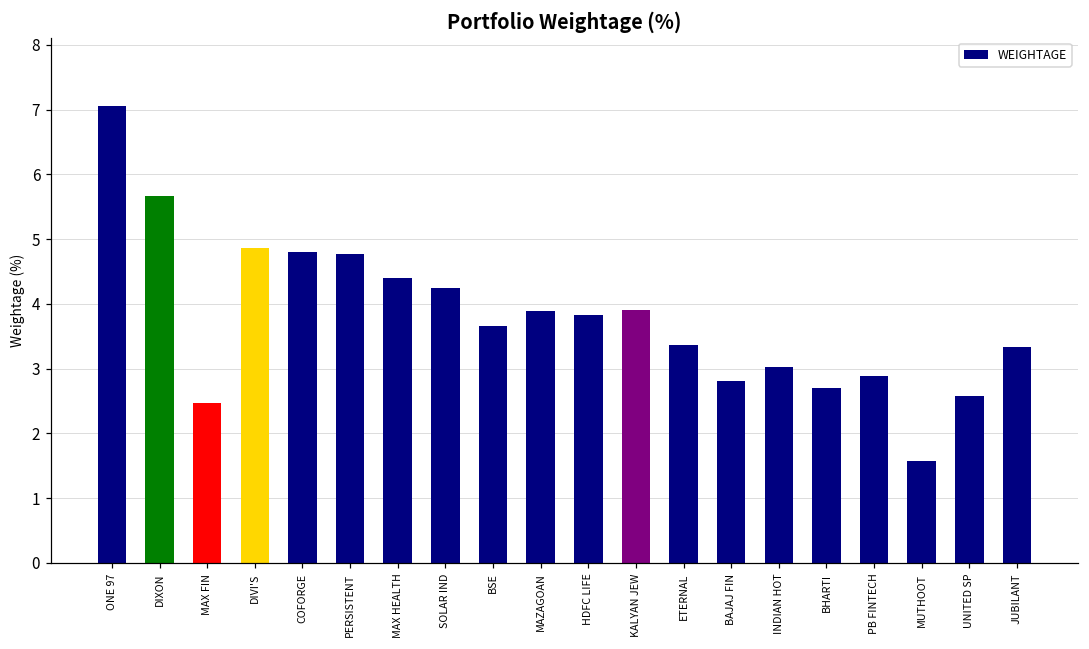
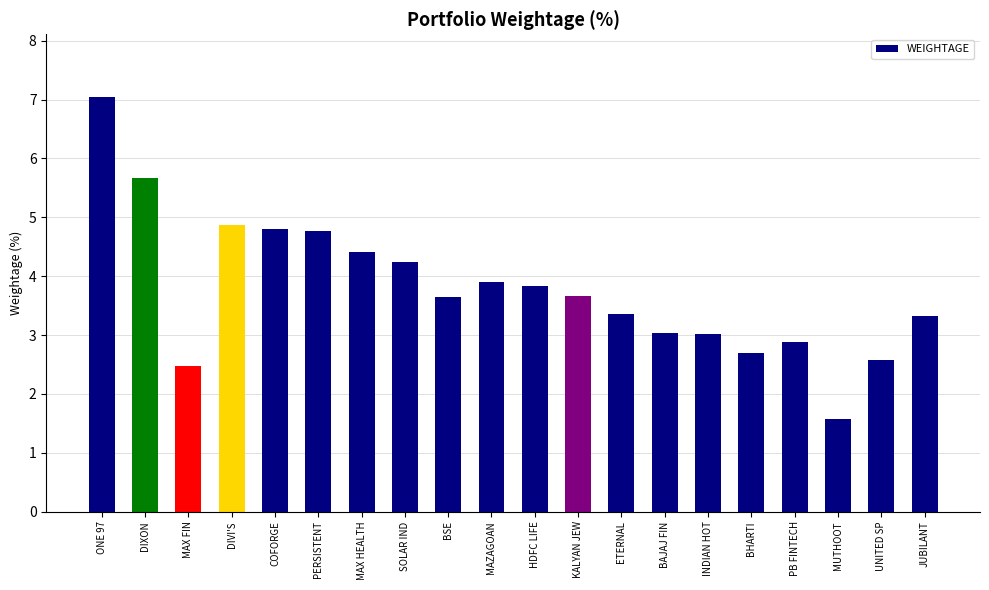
KALYAN JEW: 3.9 -> 3.7
BAJAJ FIN: 2.8 -> 3.0
